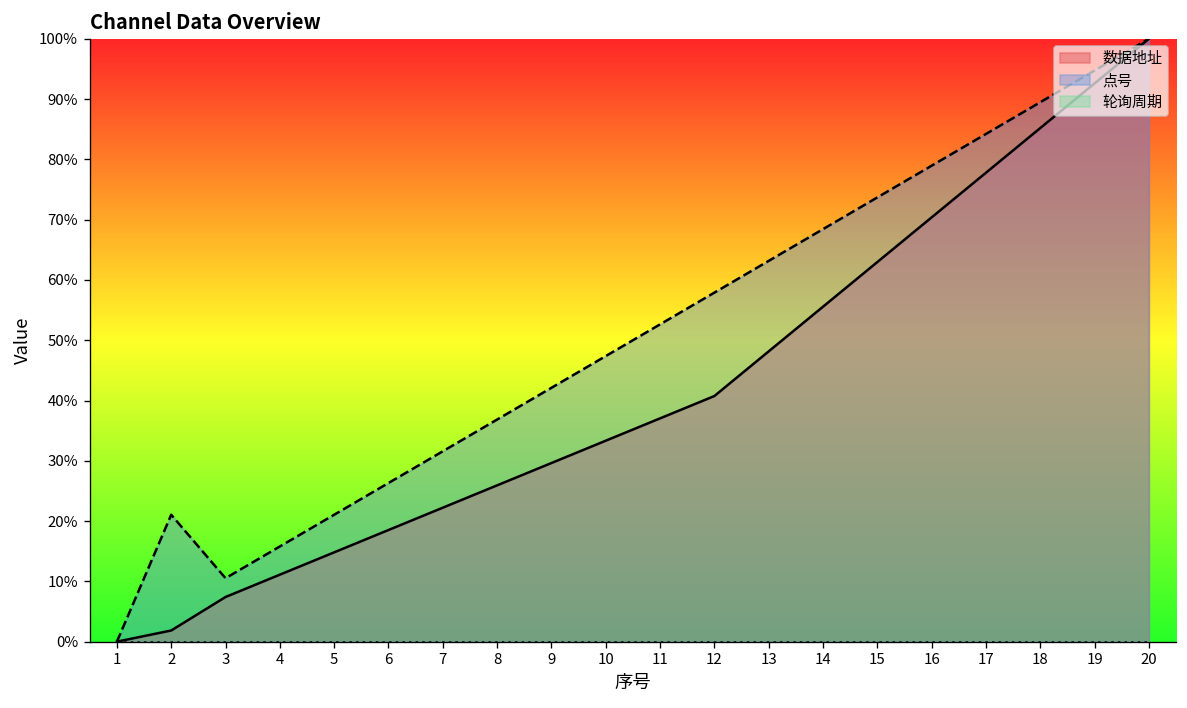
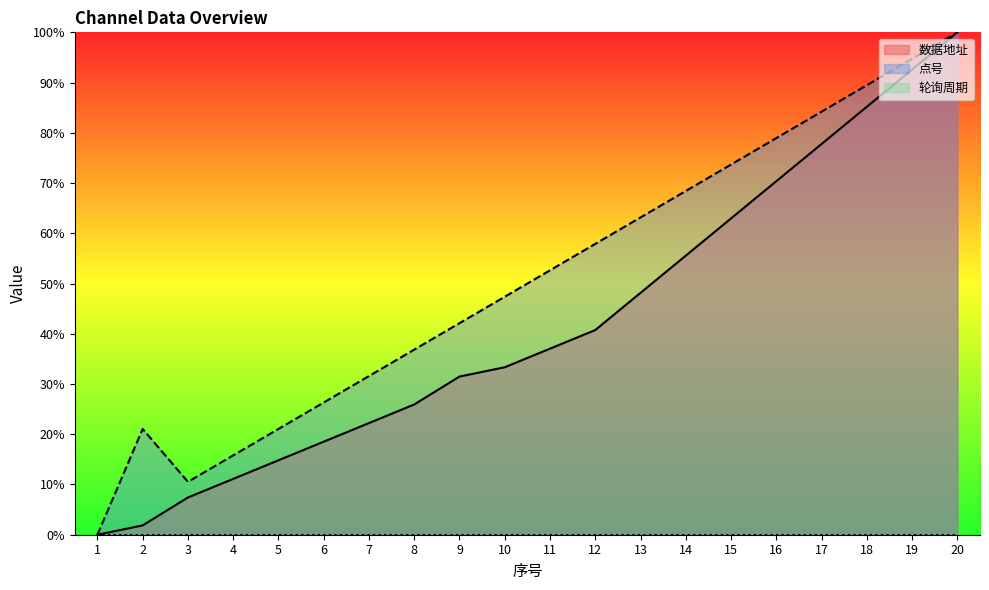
数据地址, 9: 30% -> 31%
